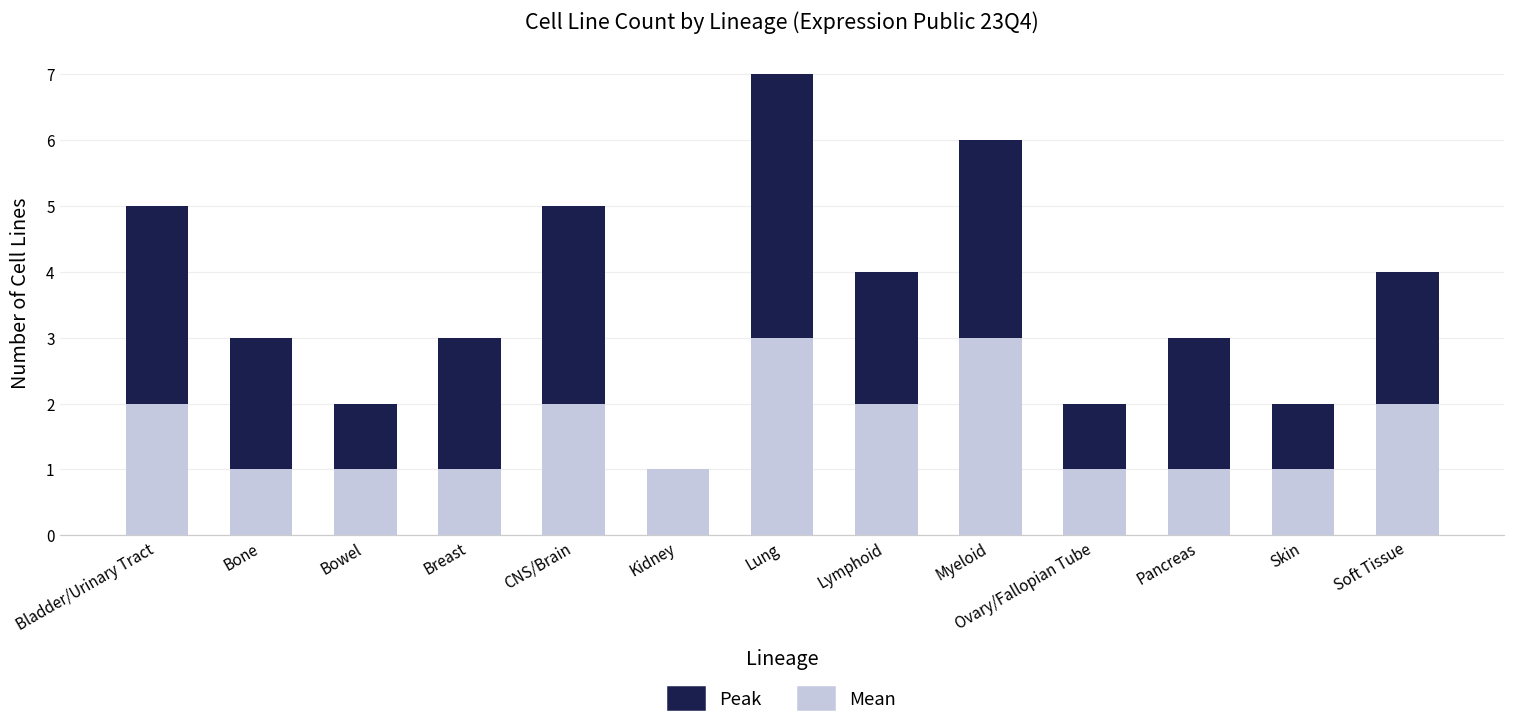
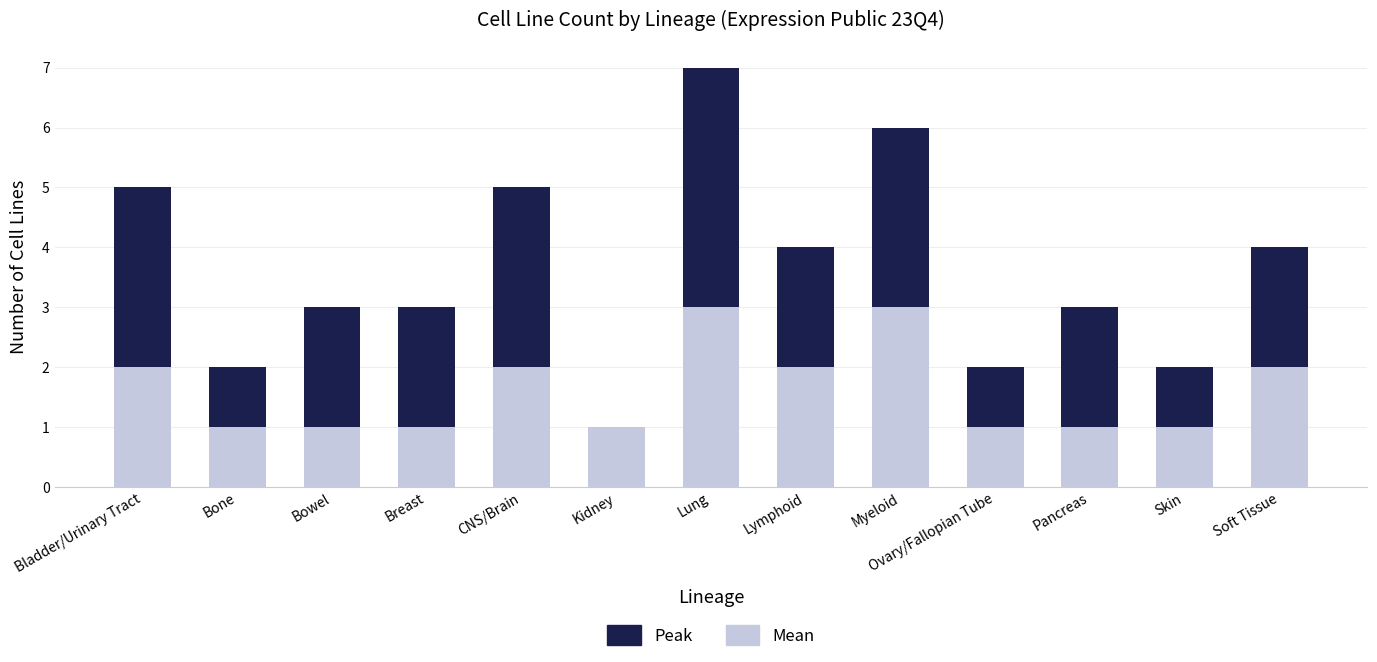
Peak, Bone: 3 -> 2
Peak, Bowel: 2 -> 3
